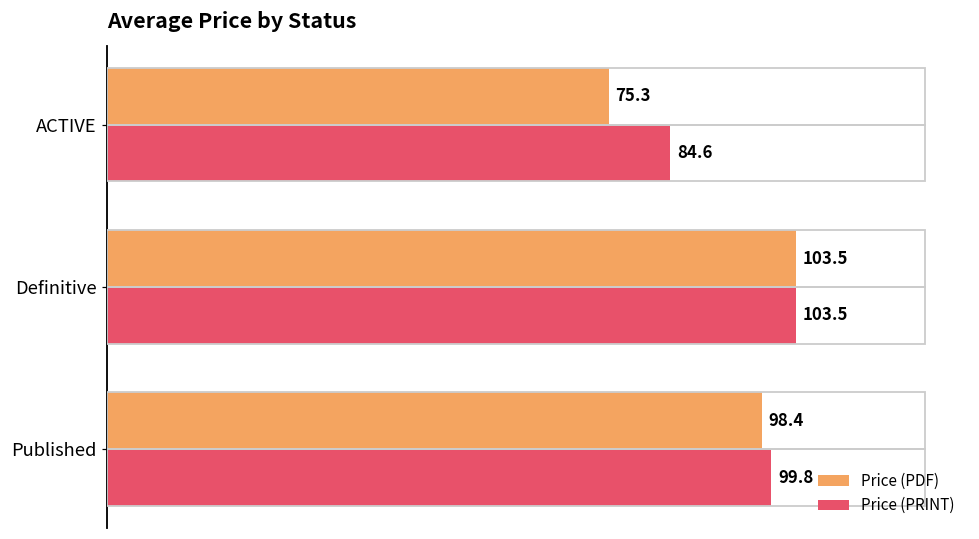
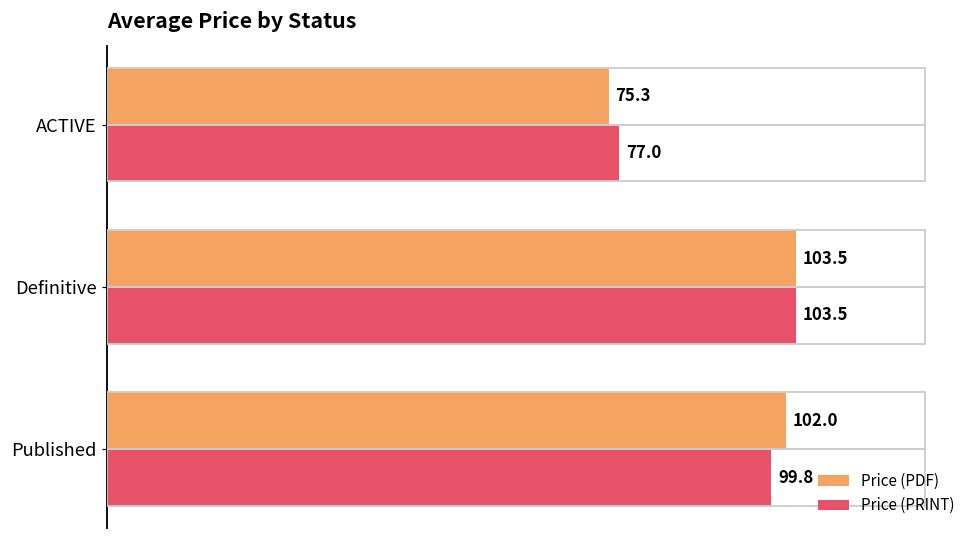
Price (PRINT), ACTIVE: 84.6 -> 77.0
Price (PDF), Published: 98.4 -> 102.0
